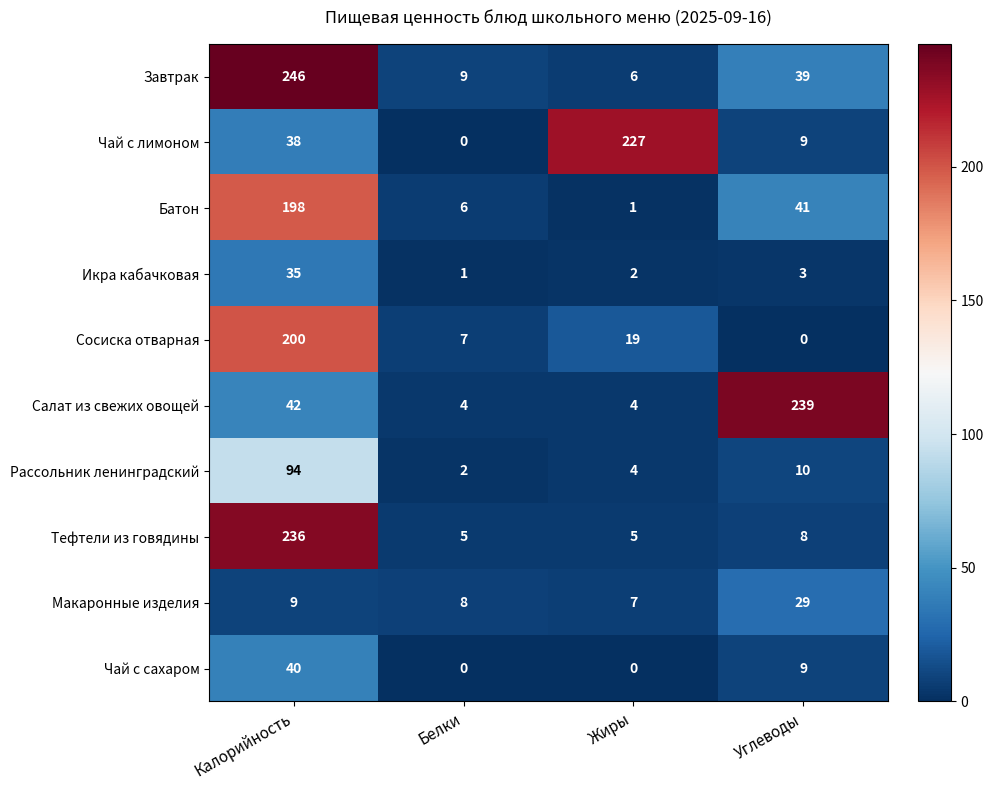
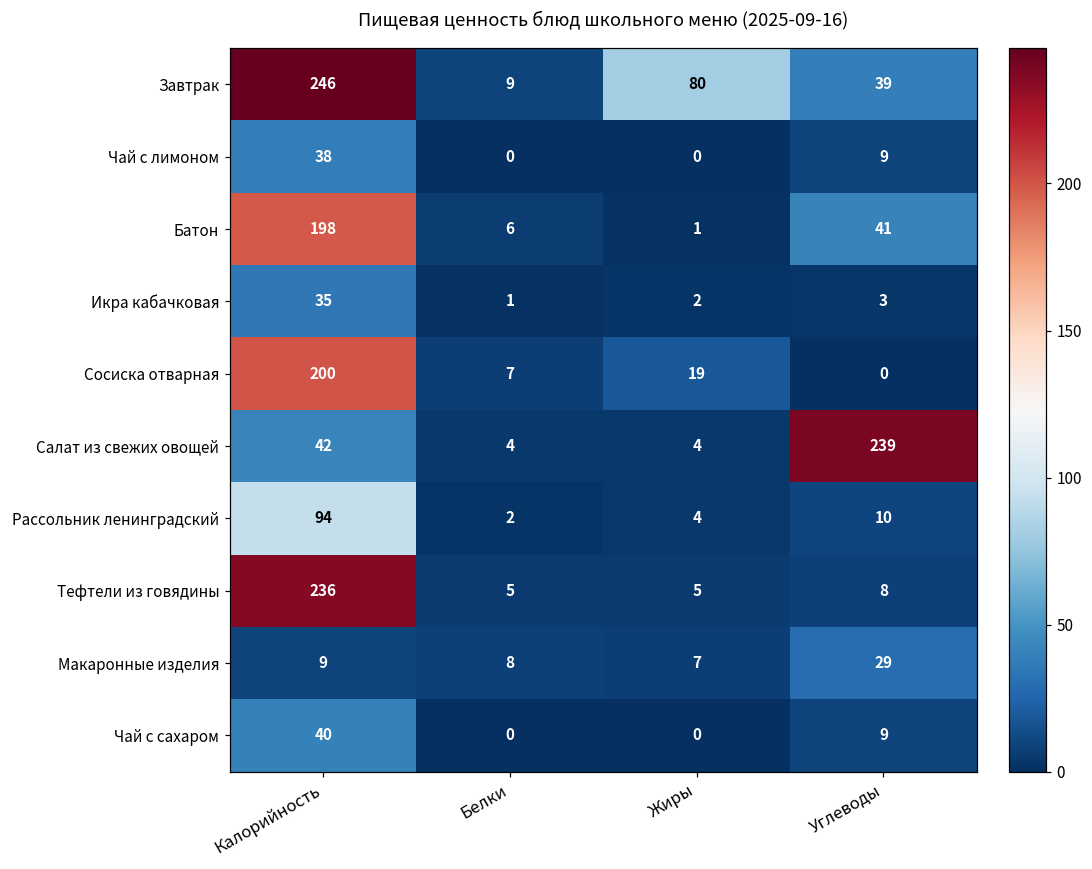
Завтрак, Жиры: 6 -> 80
Чай с лимоном, Жиры: 227 -> 0
